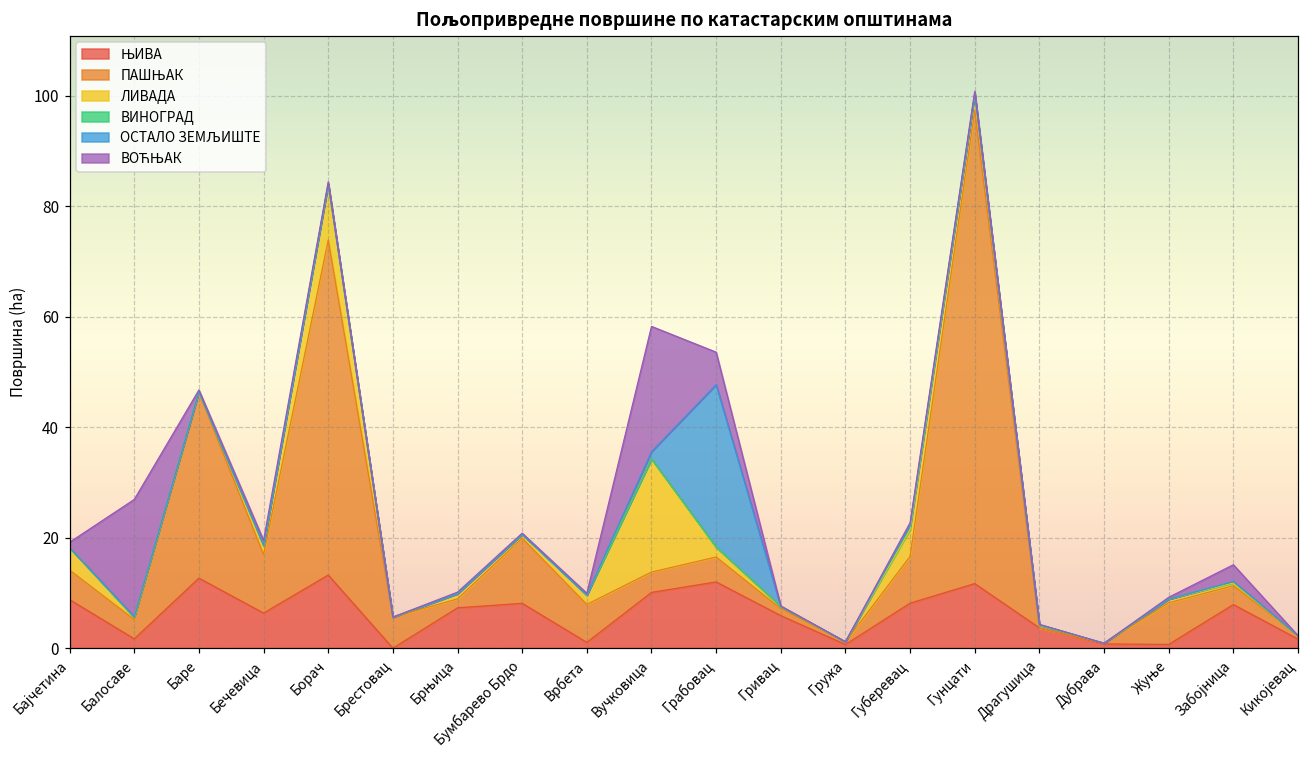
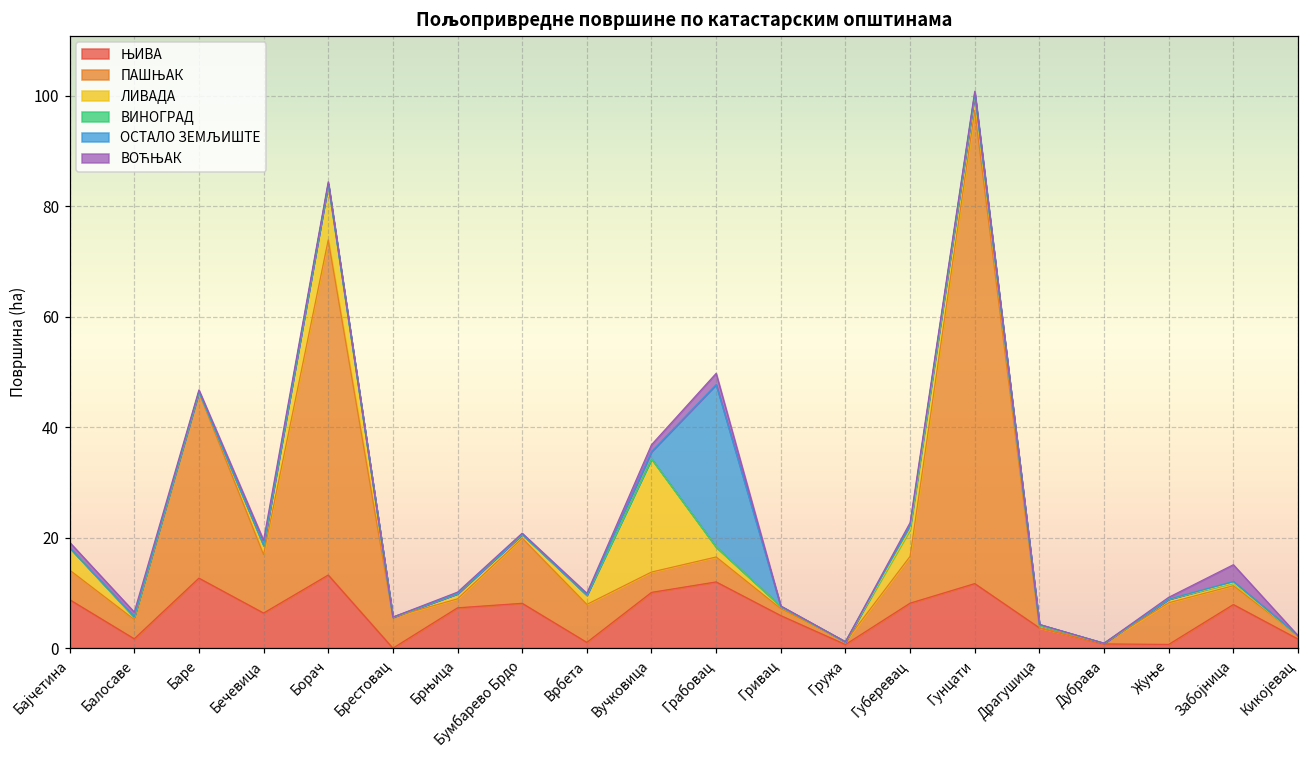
ВОЋЊАК, Балосаве: 21 -> 1
ВОЋЊАК, Вучковица: 23 -> 1
ВОЋЊАК, Грабовац: 6 -> 2
